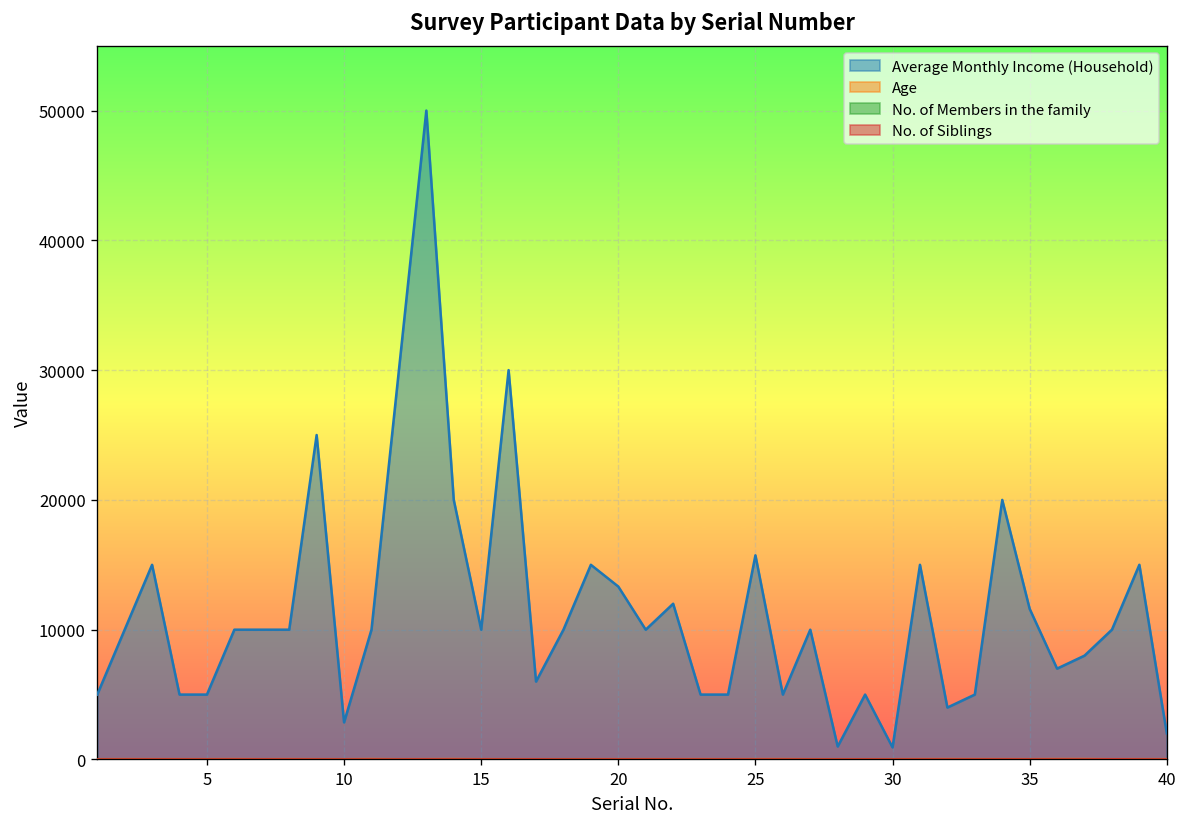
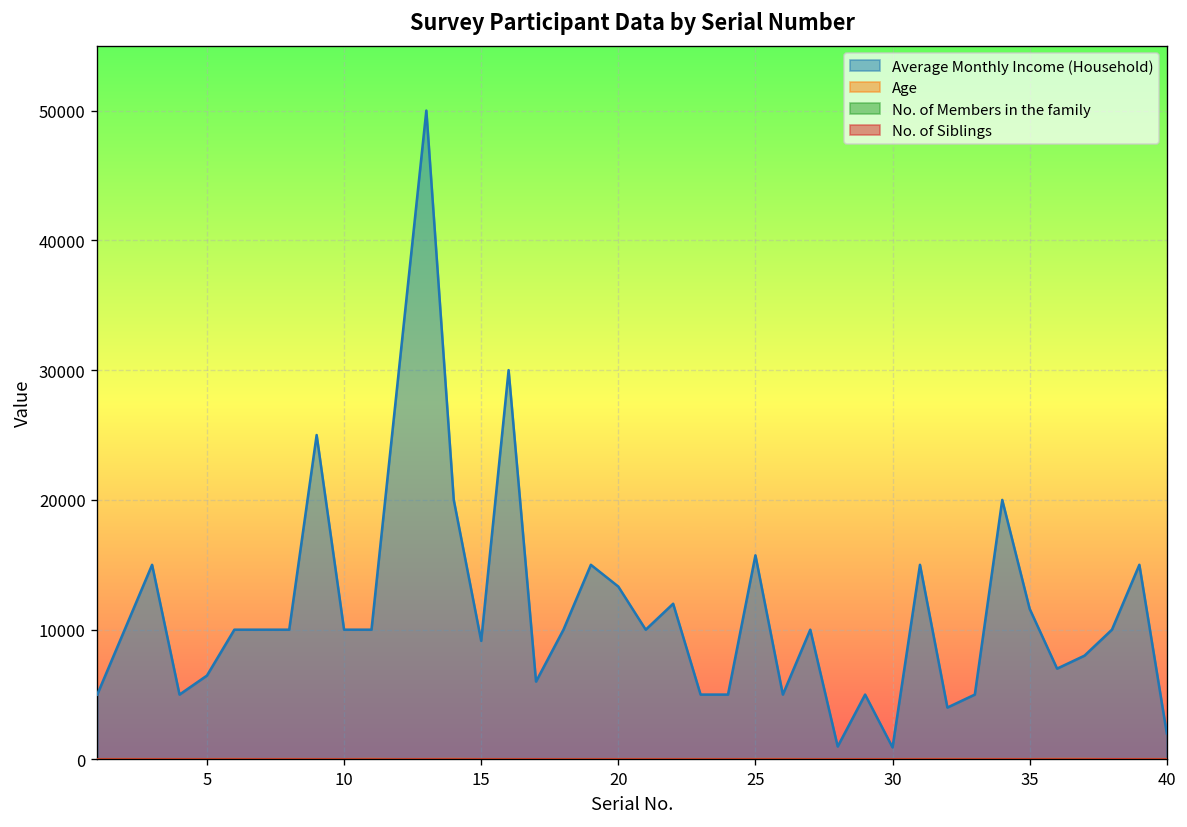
Average Monthly Income (Household), 5: 5000 -> 6500
Average Monthly Income (Household), 10: 2900 -> 10000
Average Monthly Income (Household), 15: 10000 -> 9100
